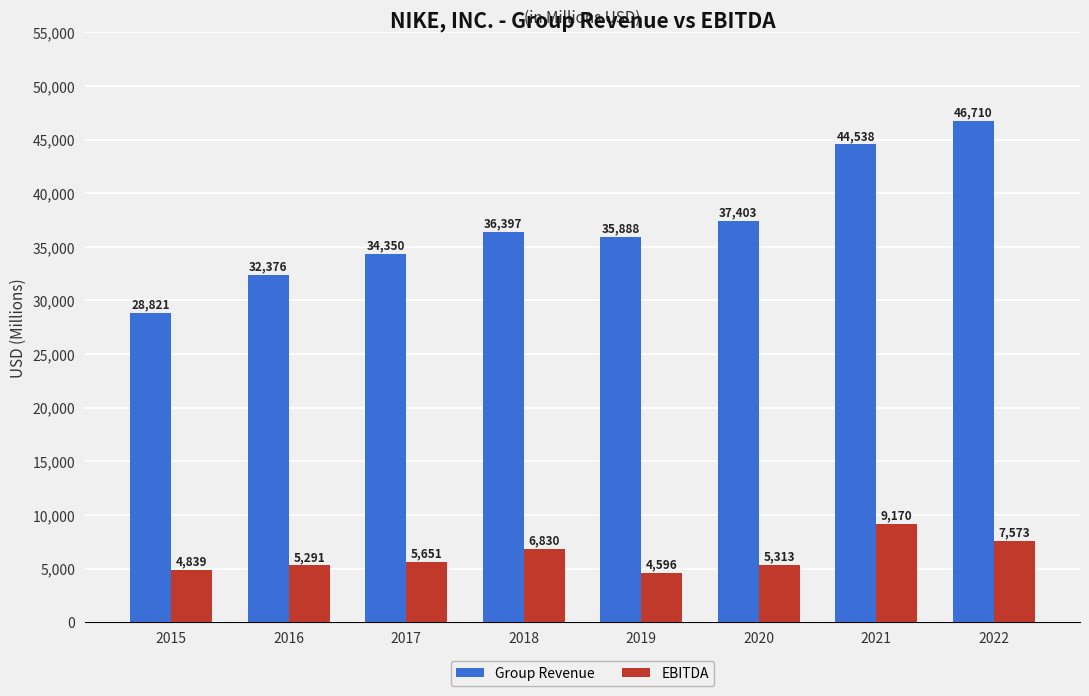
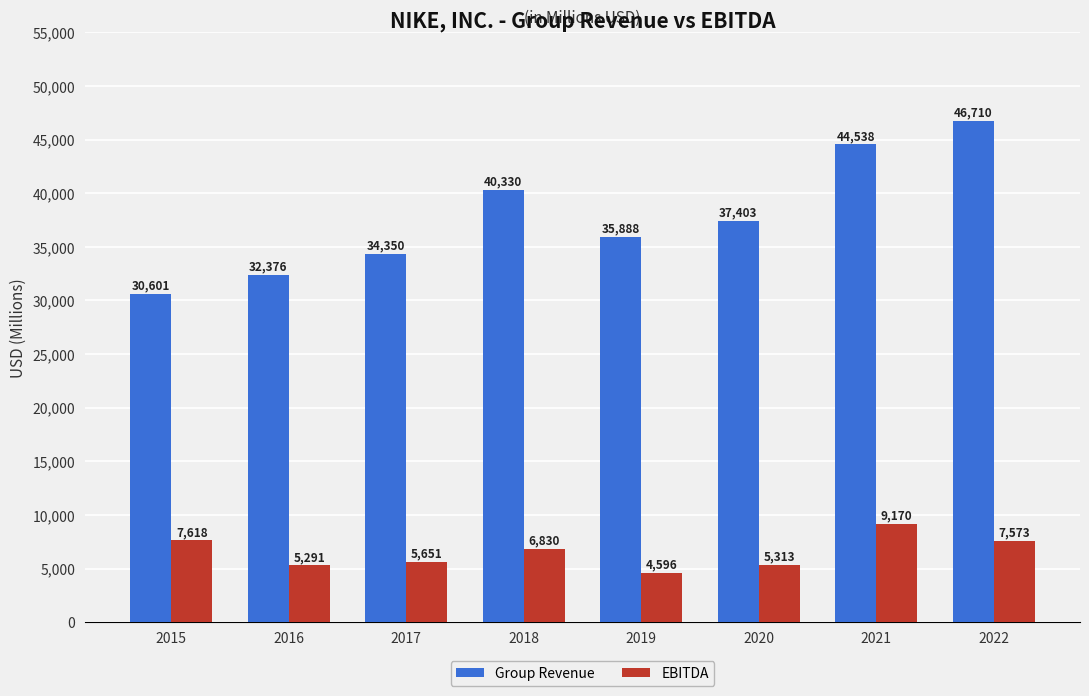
Group Revenue, 2015: 28,821 -> 30,601
EBITDA, 2015: 4,839 -> 7,618
Group Revenue, 2018: 36,397 -> 40,330
